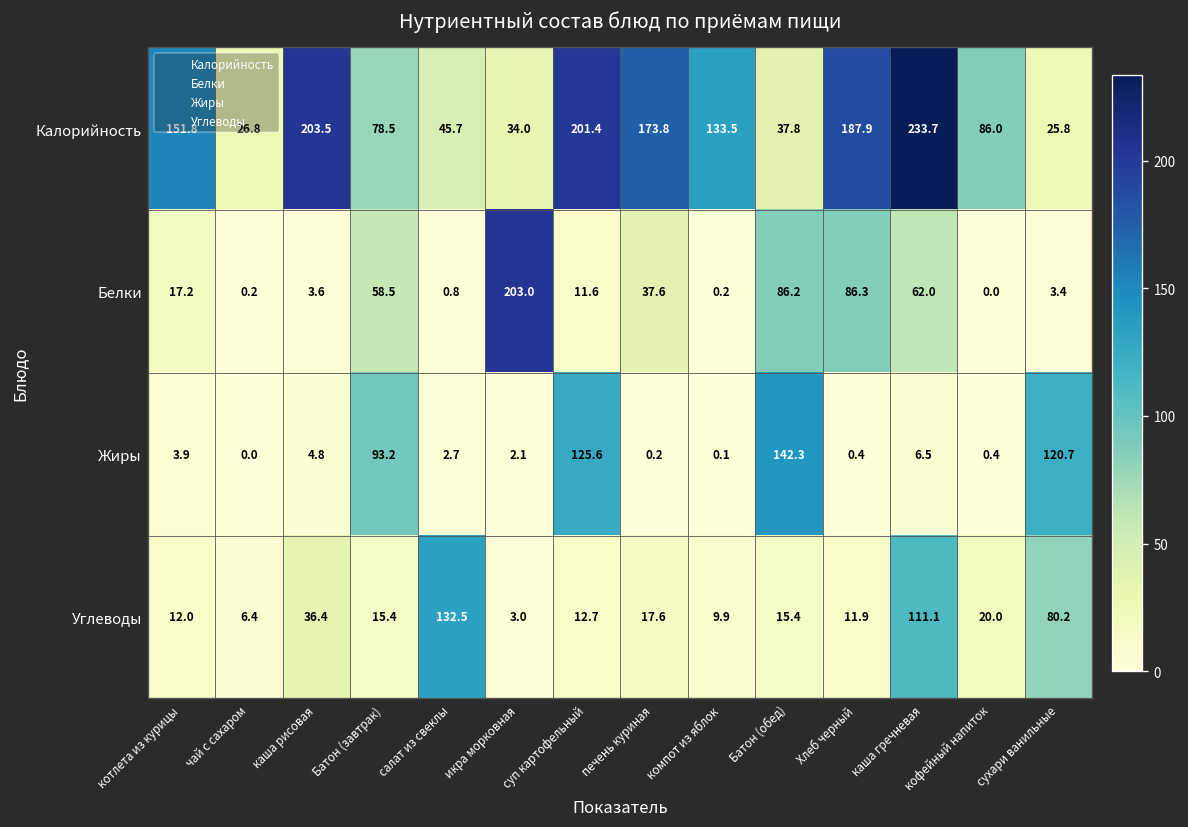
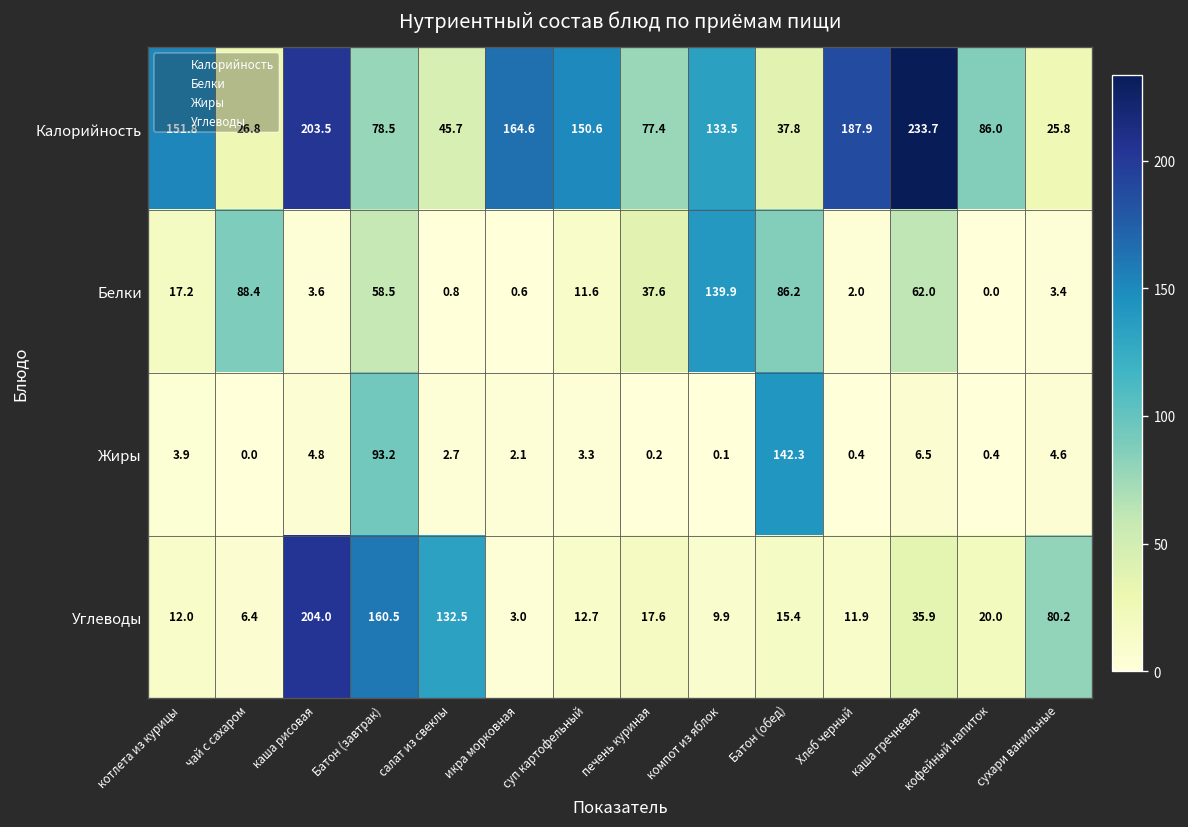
Калорийность, икра морковная: 34.0 -> 164.6
Калорийность, суп картофельный: 201.4 -> 150.6
Калорийность, печень куриная: 173.8 -> 77.4
Белки, чай с сахаром: 0.2 -> 88.4
Белки, икра морковная: 203.0 -> 0.6
Белки, компот из яблок: 0.2 -> 139.9
Белки, Хлеб черный: 86.3 -> 2.0
Жиры, суп картофельный: 125.6 -> 3.3
Жиры, сухари ванильные: 120.7 -> 4.6
Углеводы, каша рисовая: 36.4 -> 204.0
Углеводы, Батон (завтрак): 15.4 -> 160.5
Углеводы, каша гречневая: 111.1 -> 35.9
